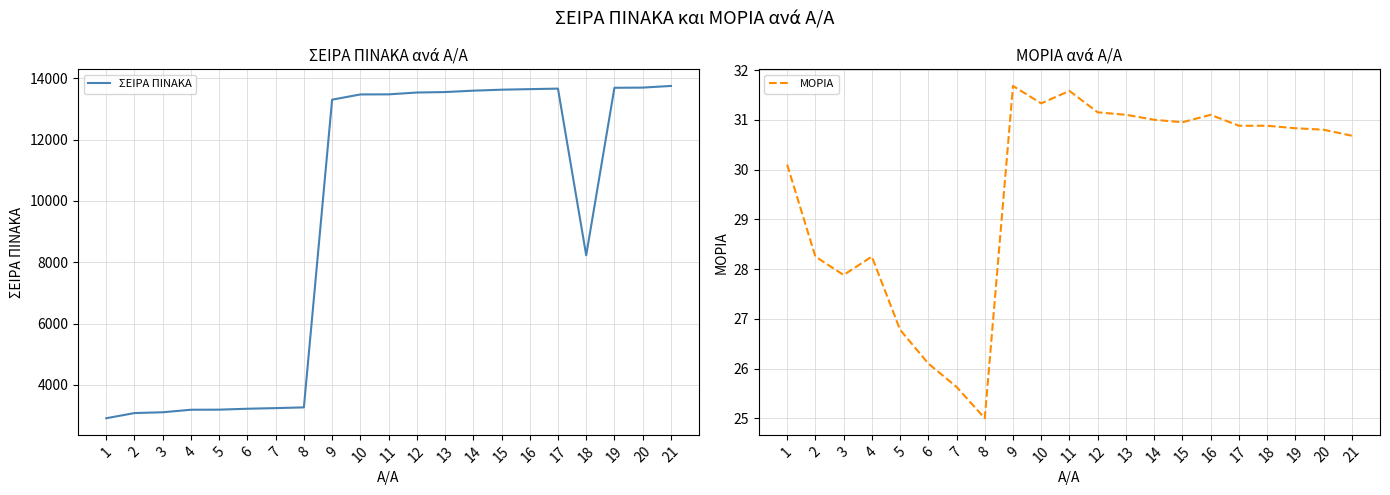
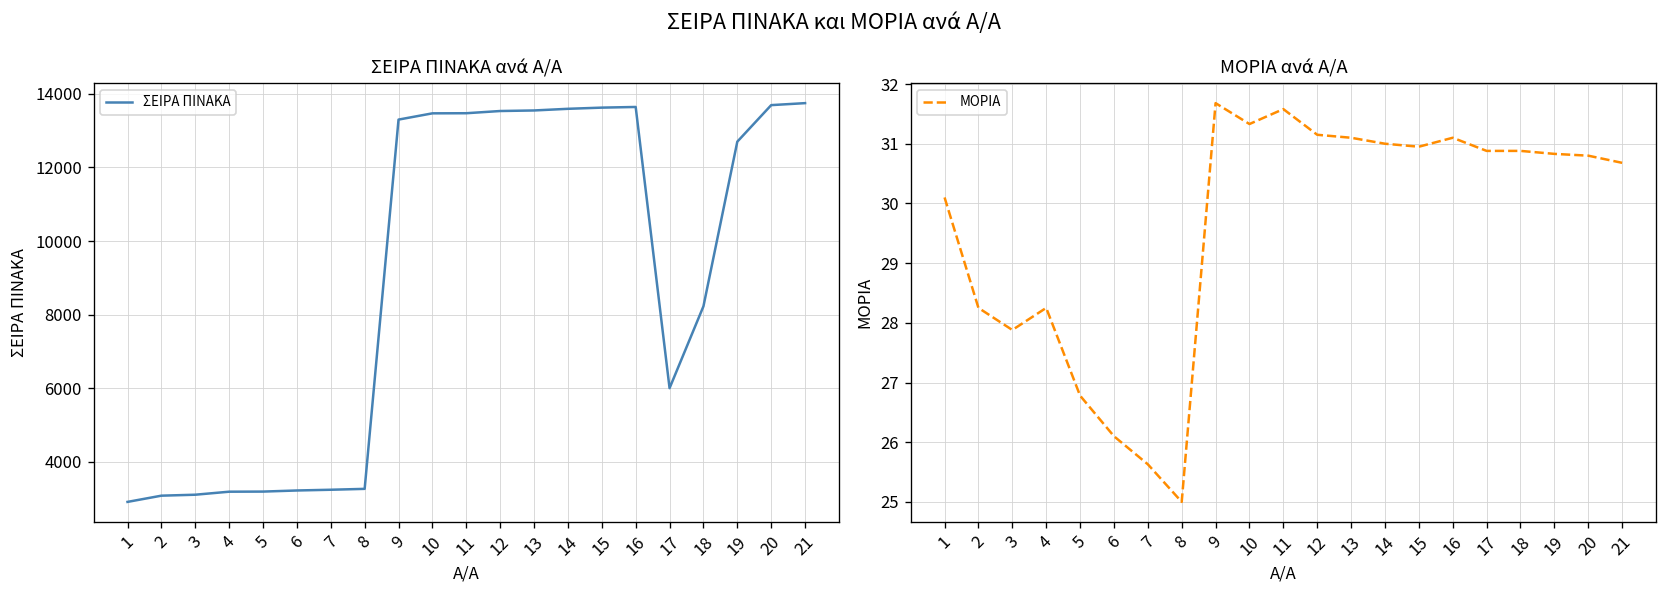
ΣΕΙΡΑ ΠΙΝΑΚΑ ανά Α/Α, 17: 13700 -> 6000
ΣΕΙΡΑ ΠΙΝΑΚΑ ανά Α/Α, 19: 13700 -> 12700
